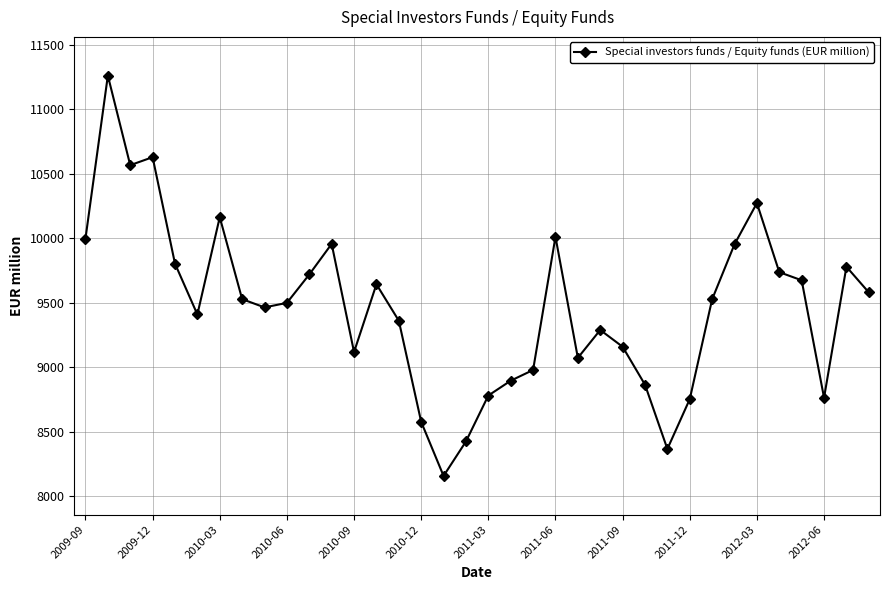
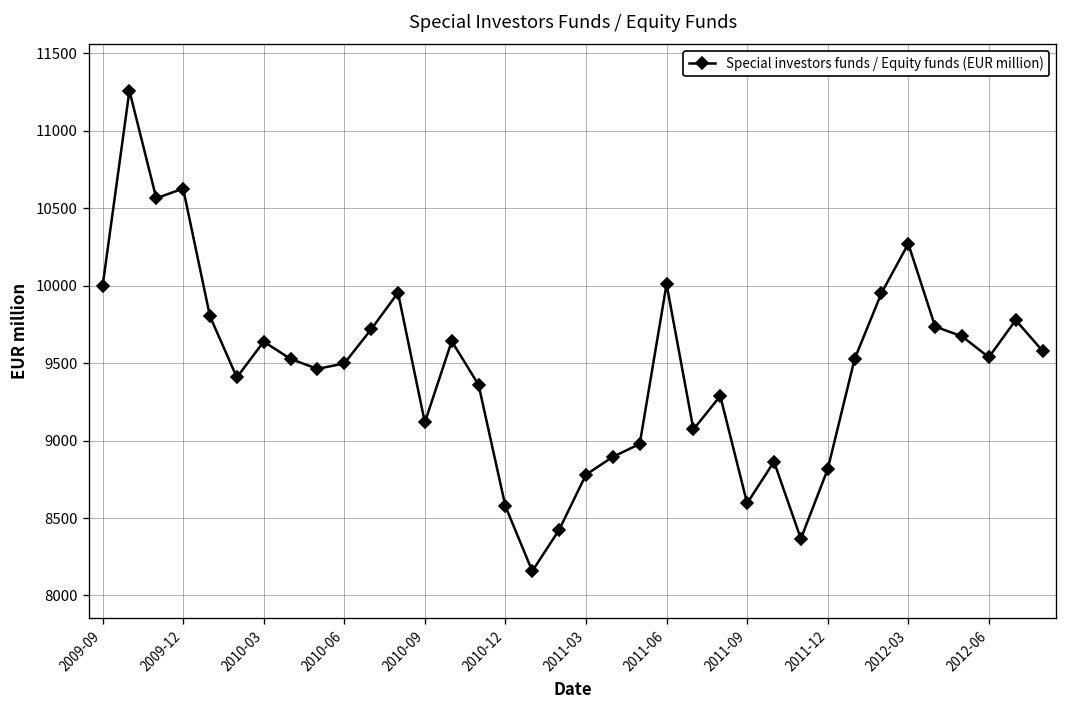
2010-03: 10160 -> 9640
2011-09: 9160 -> 8600
2011-12: 8750 -> 8820
2012-06: 8760 -> 9540
